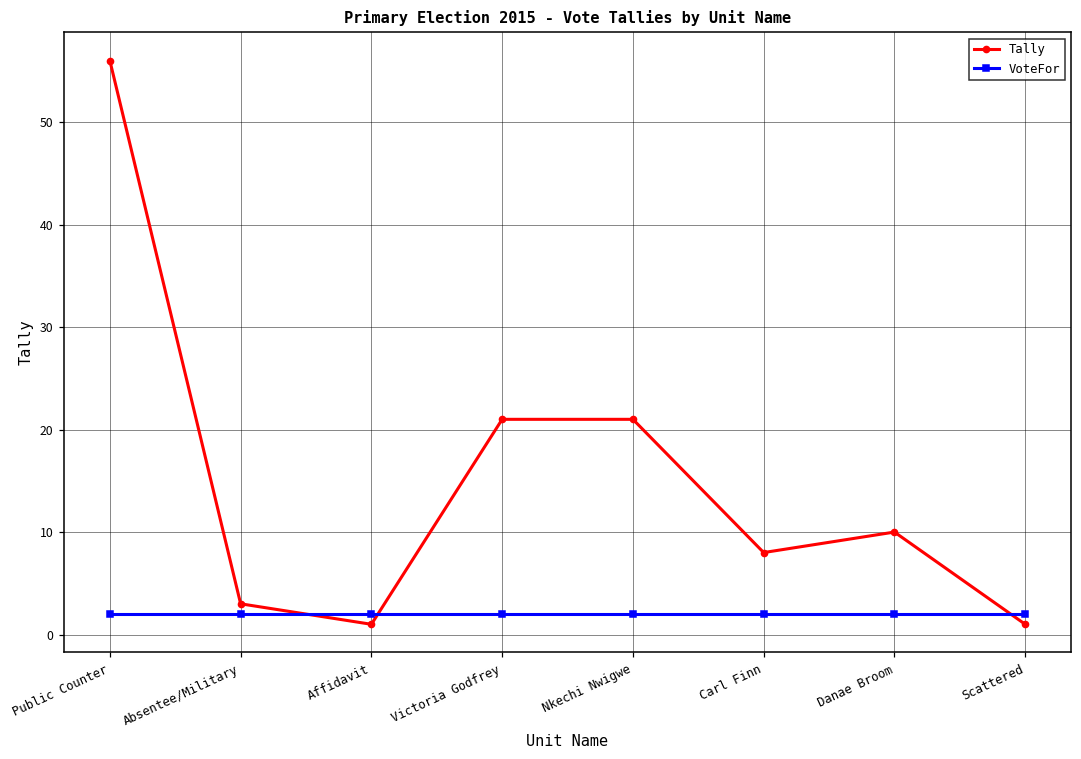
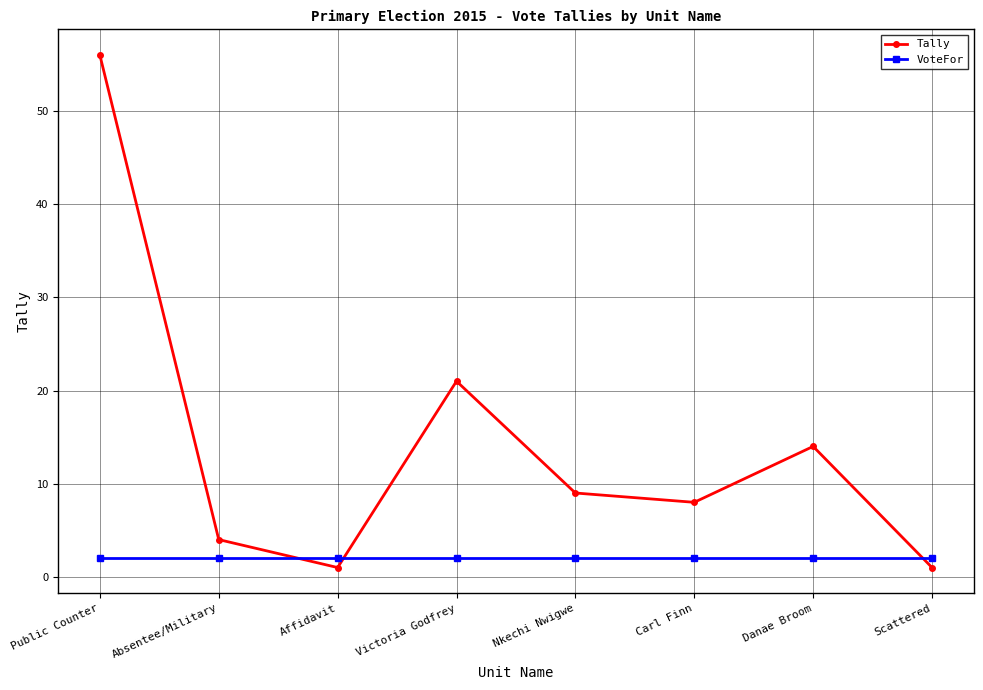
Tally, Absentee/Military: 3 -> 4
Tally, Nkechi Nwigwe: 21 -> 9
Tally, Danae Broom: 10 -> 14
